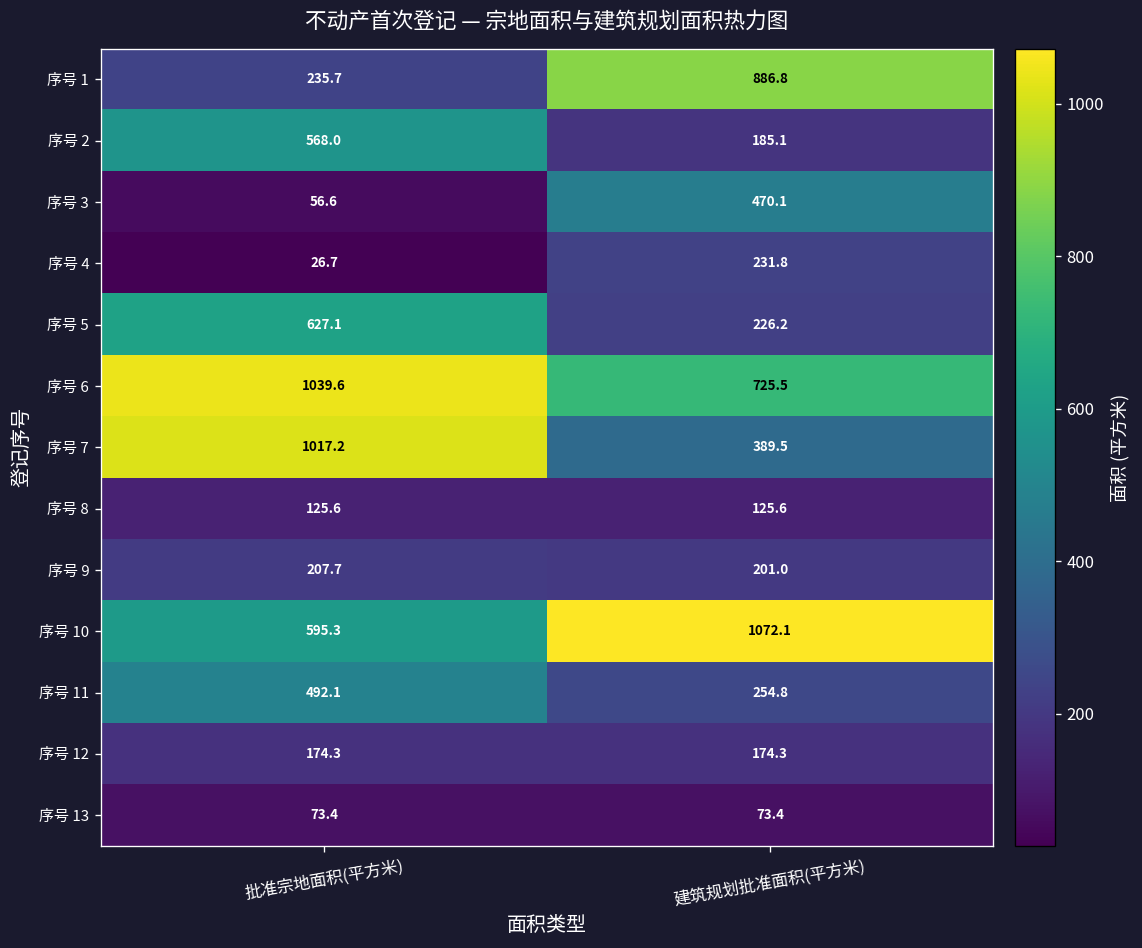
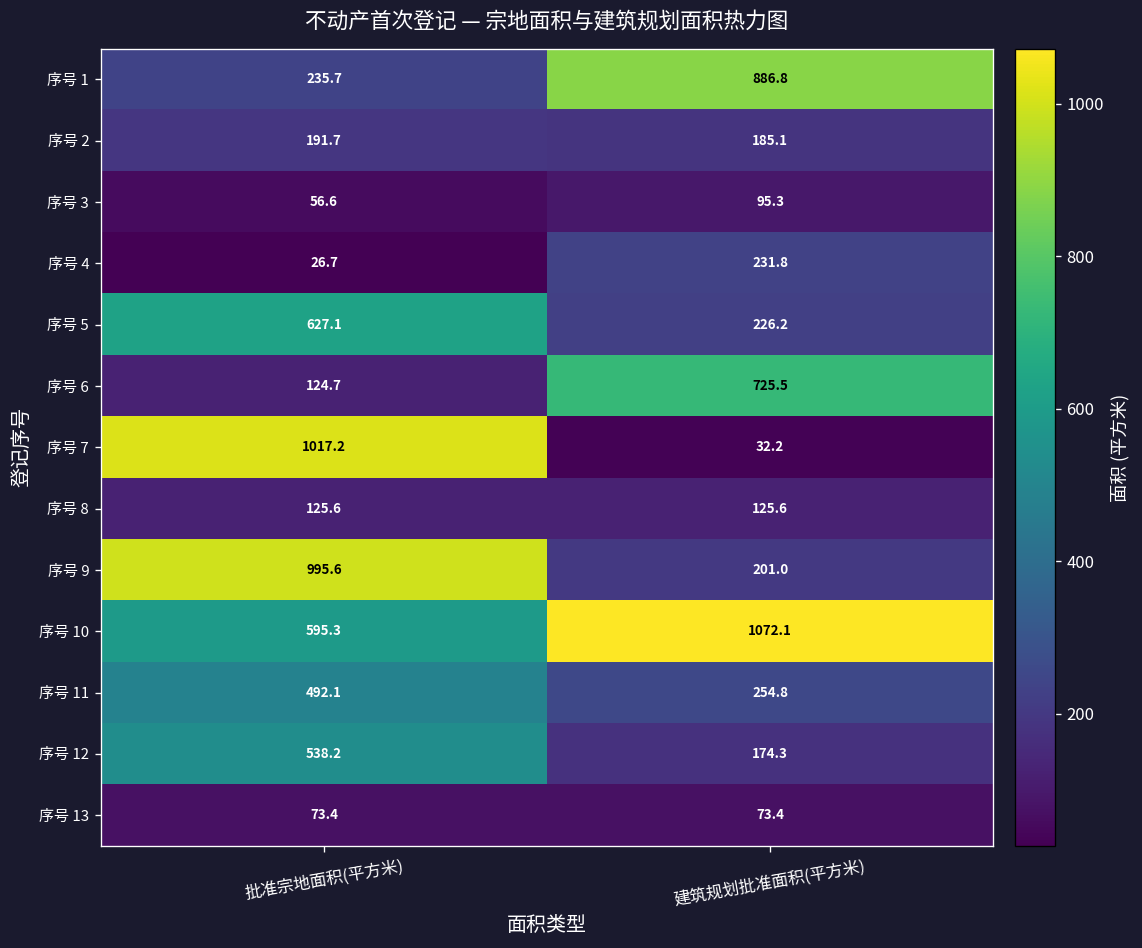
序号 2, 批准宗地面积(平方米): 568.0 -> 191.7
序号 3, 建筑规划批准面积(平方米): 470.1 -> 95.3
序号 6, 批准宗地面积(平方米): 1039.6 -> 124.7
序号 7, 建筑规划批准面积(平方米): 389.5 -> 32.2
序号 9, 批准宗地面积(平方米): 207.7 -> 995.6
序号 12, 批准宗地面积(平方米): 174.3 -> 538.2
